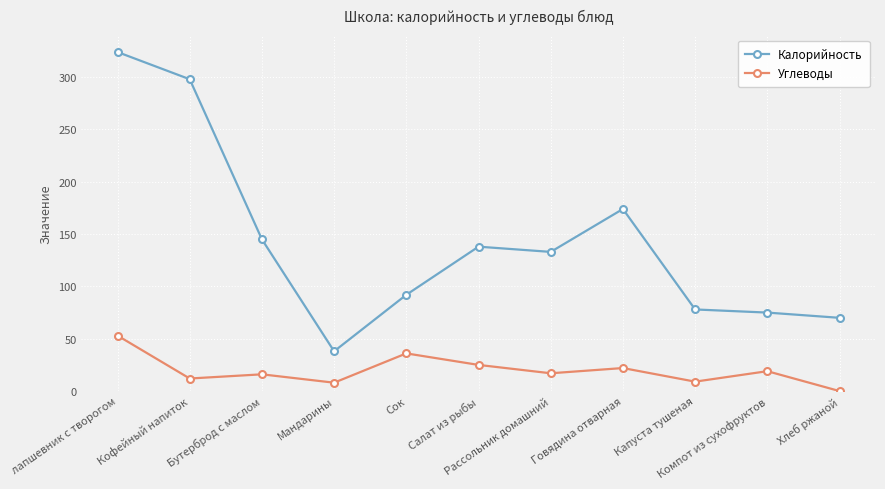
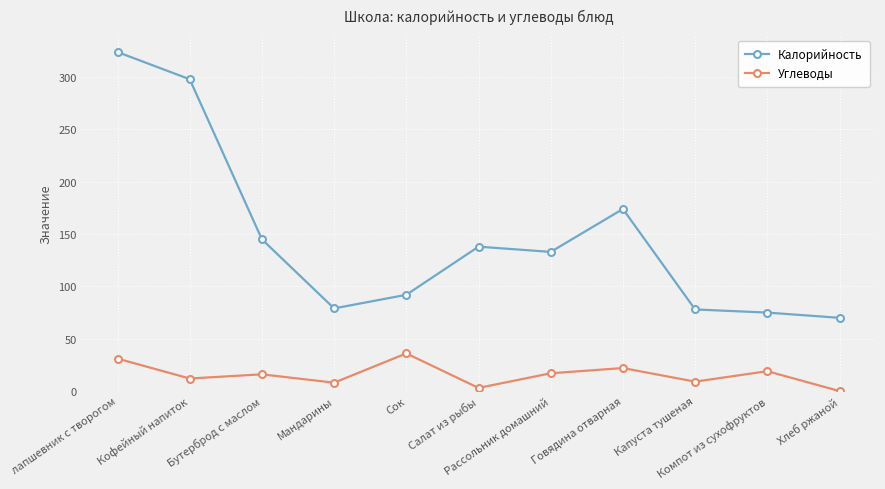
Углеводы, лапшевник с творогом: 53 -> 31
Калорийность, Мандарины: 38 -> 79
Углеводы, Салат из рыбы: 25 -> 3
